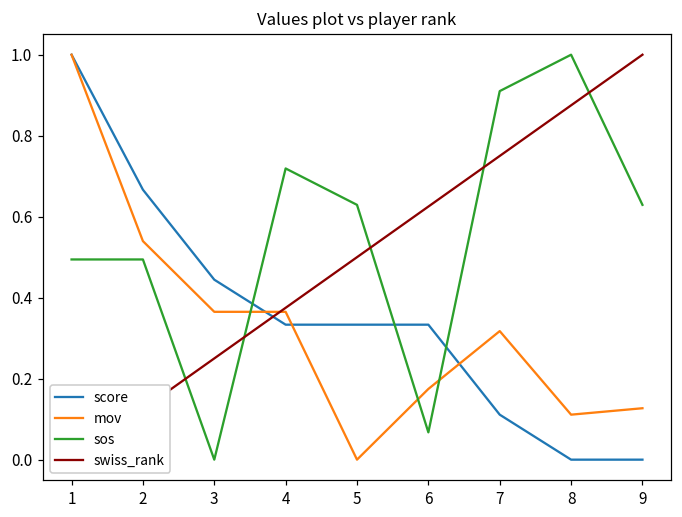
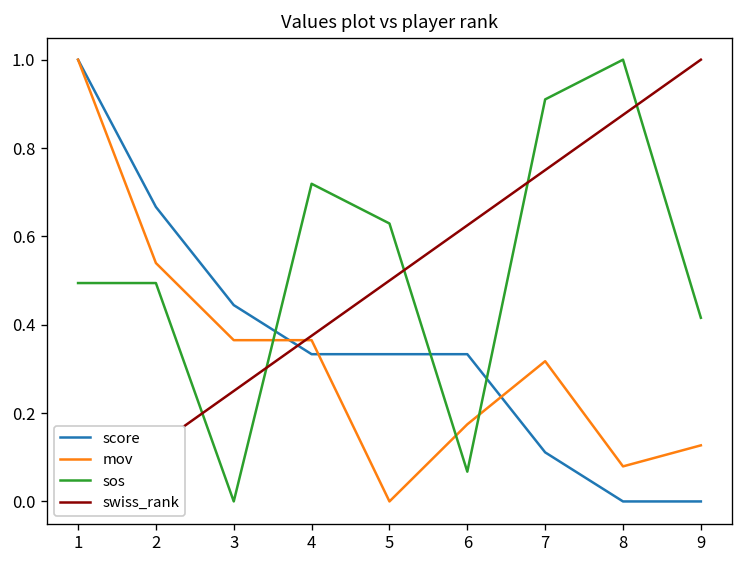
mov, 8: 0.11 -> 0.08
sos, 9: 0.63 -> 0.42
